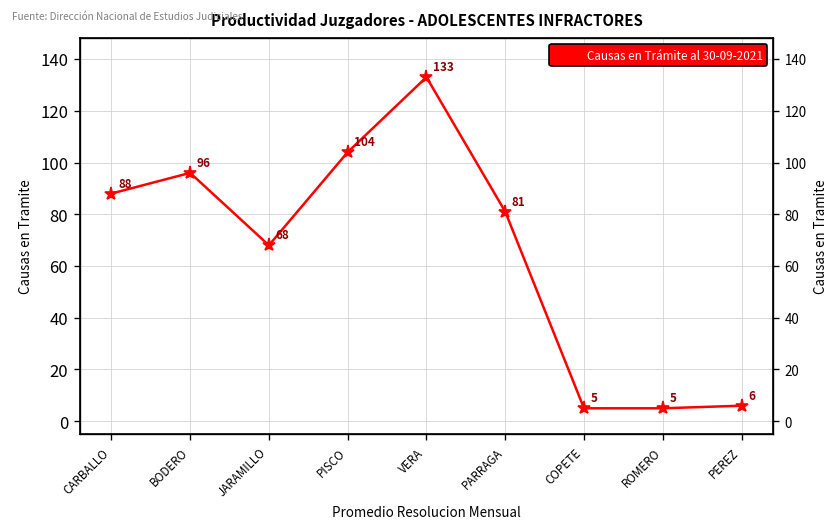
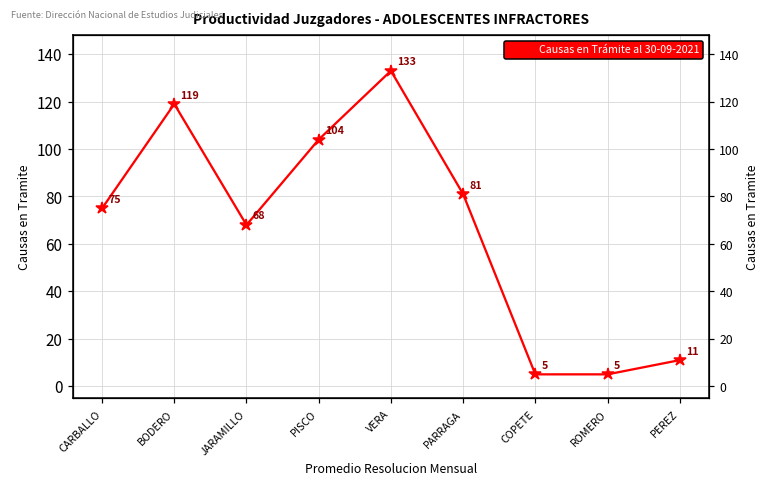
CARBALLO: 88 -> 75
BODERO: 96 -> 119
PEREZ: 6 -> 11
